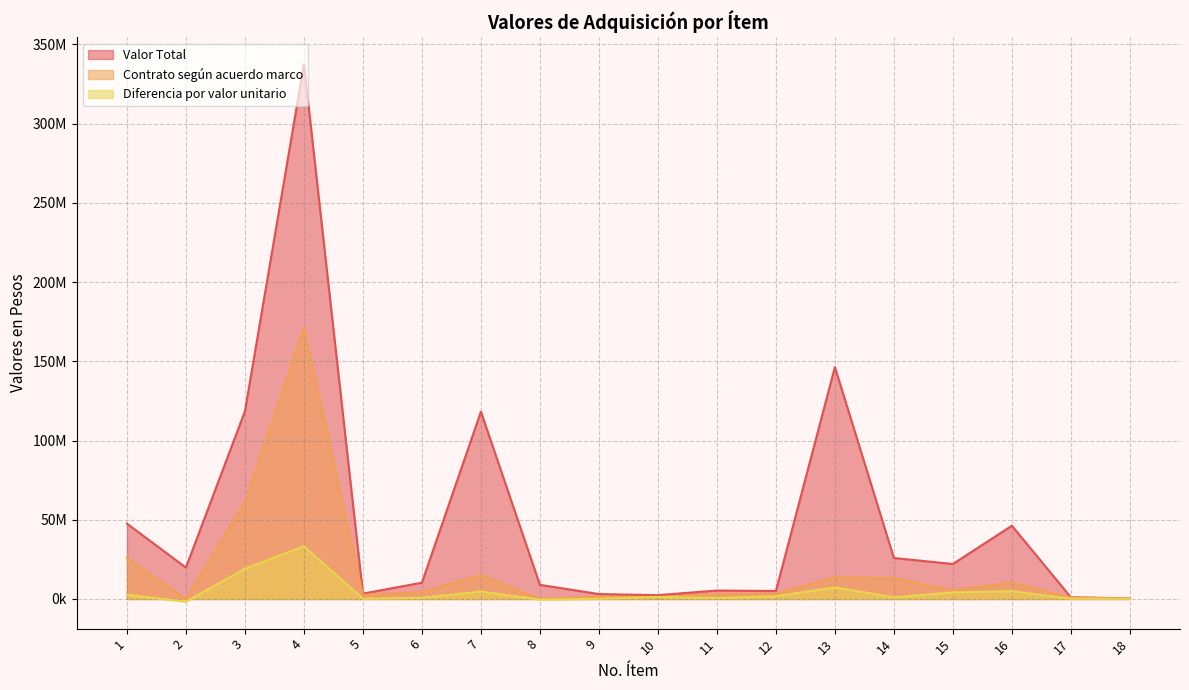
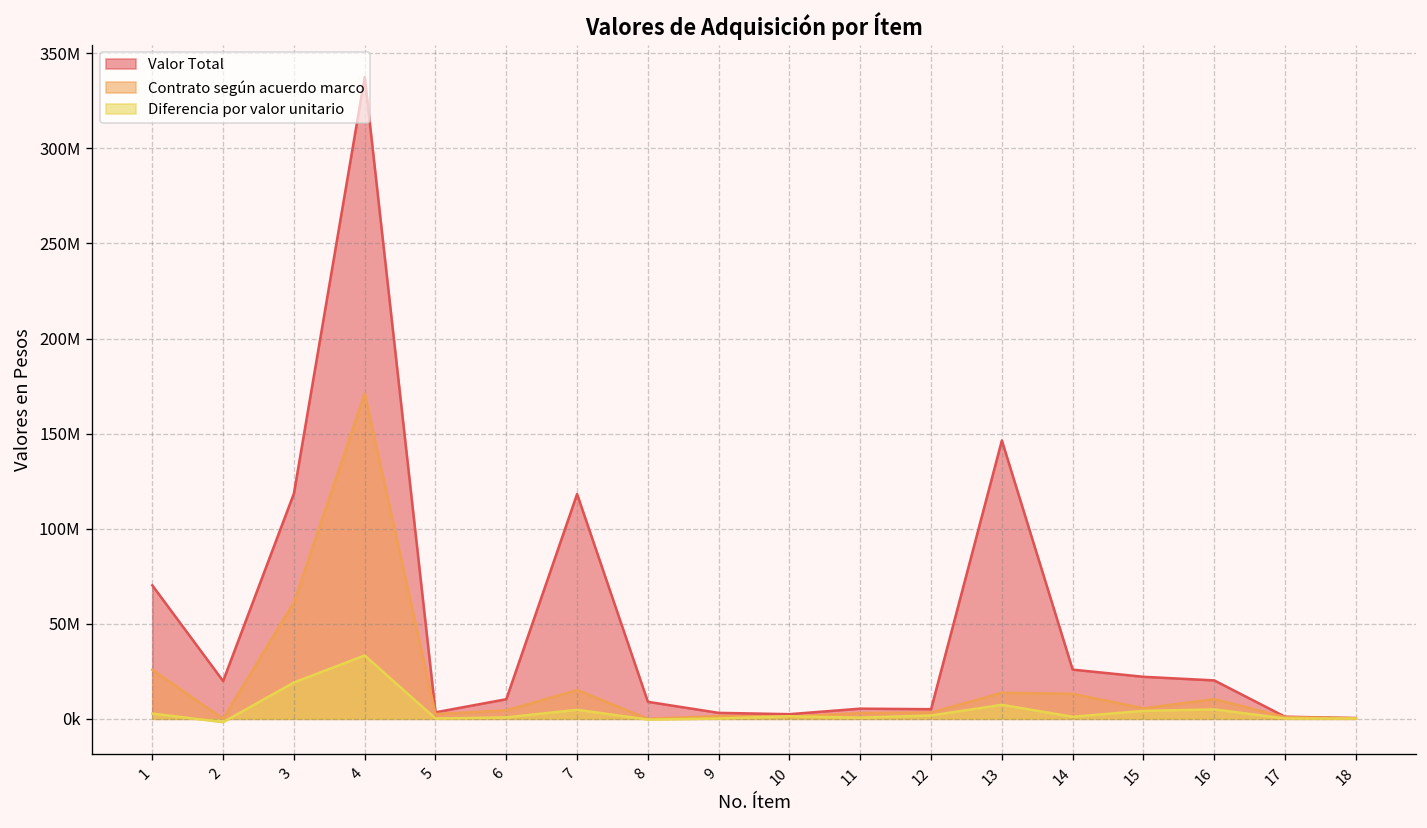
Valor Total, 1: 48000000 -> 70000000
Valor Total, 16: 46000000 -> 20000000
